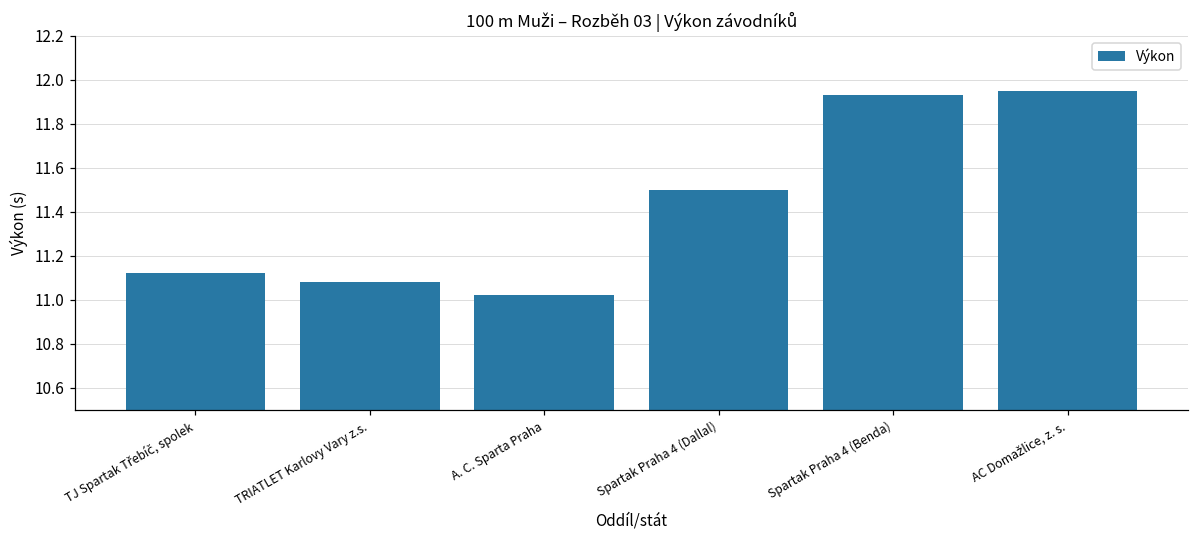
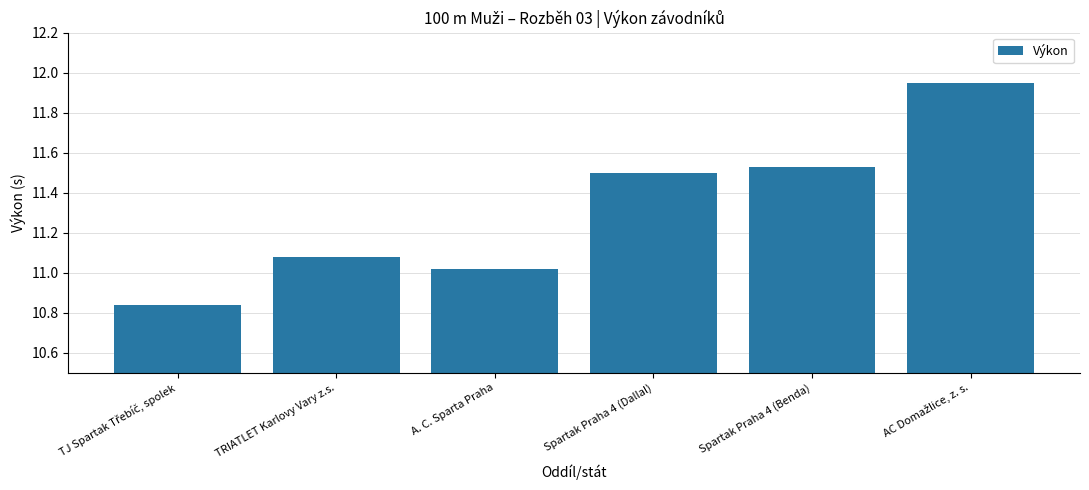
TJ Spartak Třebíč, spolek: 11.12 -> 10.84
Spartak Praha 4 (Benda): 11.93 -> 11.53
